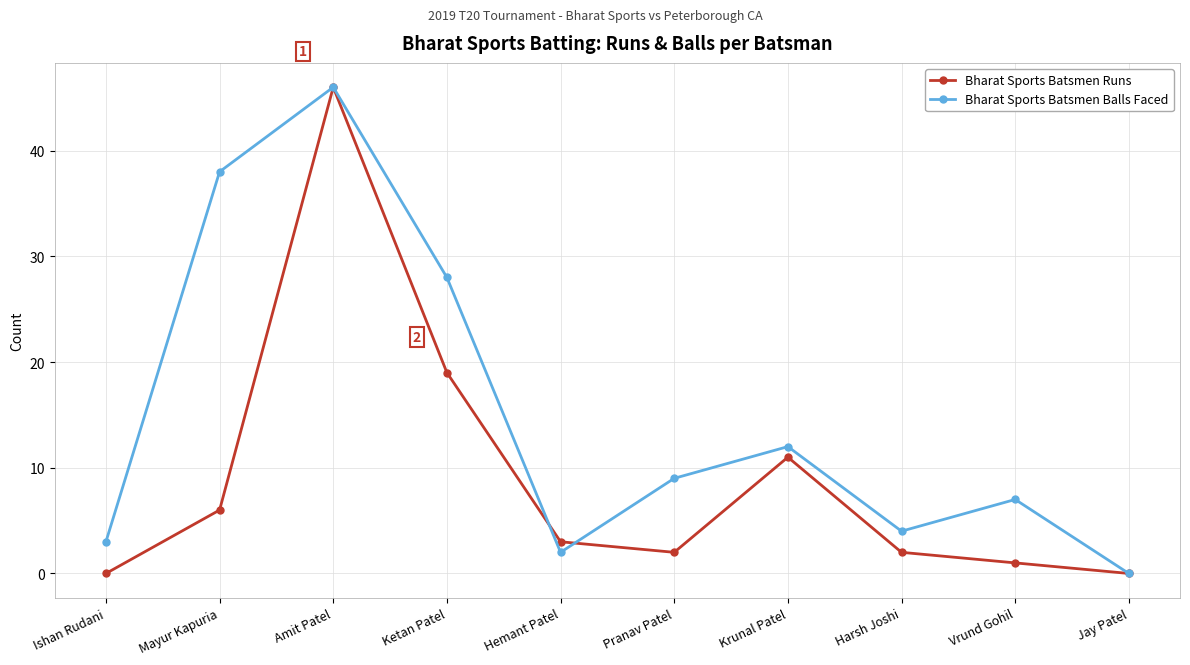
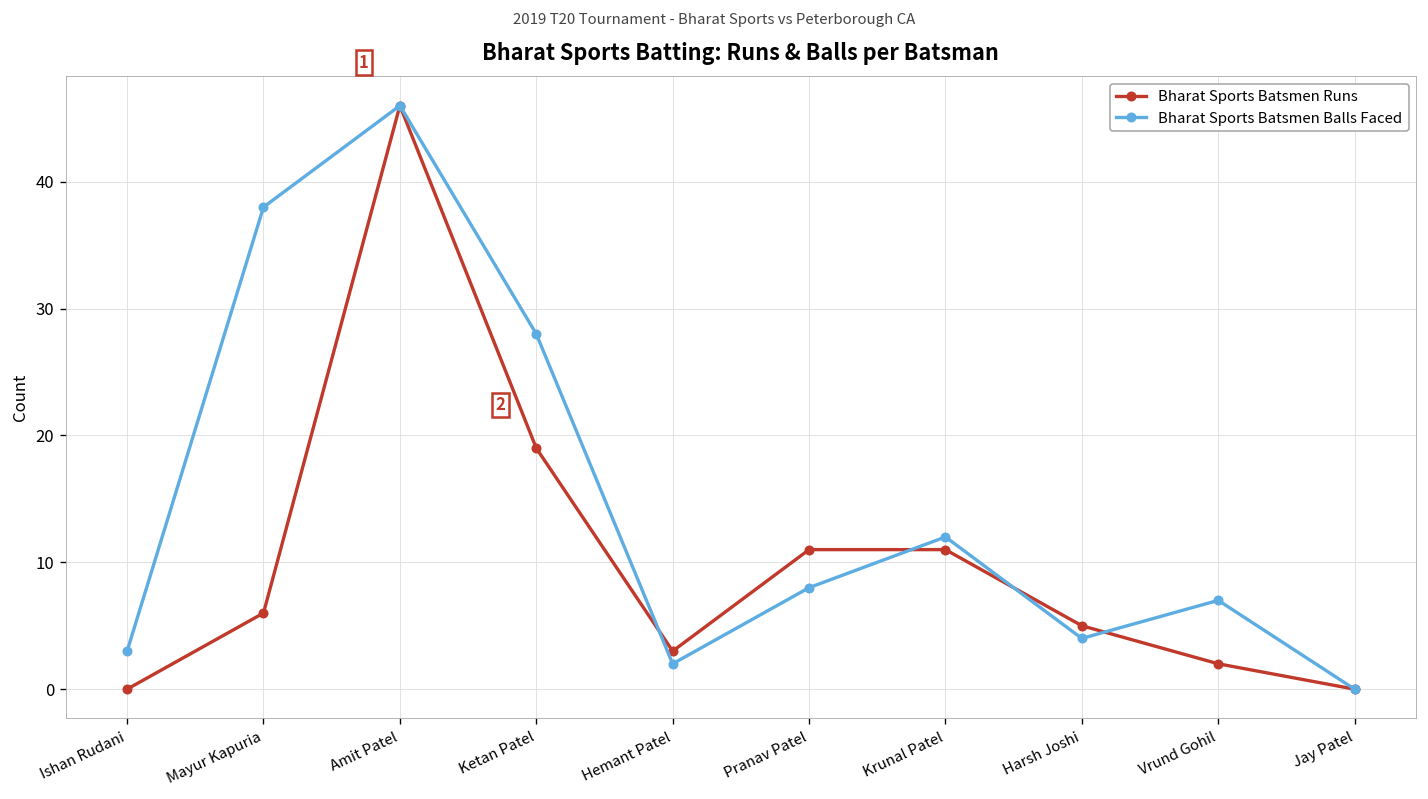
Bharat Sports Batsmen Runs, Pranav Patel: 2 -> 11
Bharat Sports Batsmen Balls Faced, Pranav Patel: 9 -> 8
Bharat Sports Batsmen Runs, Harsh Joshi: 2 -> 5
Bharat Sports Batsmen Runs, Vrund Gohil: 1 -> 2
